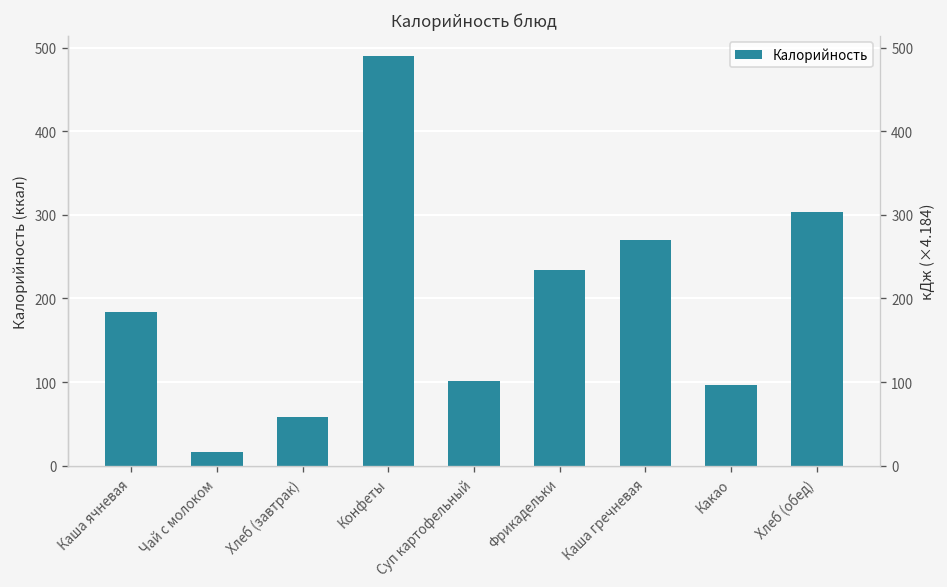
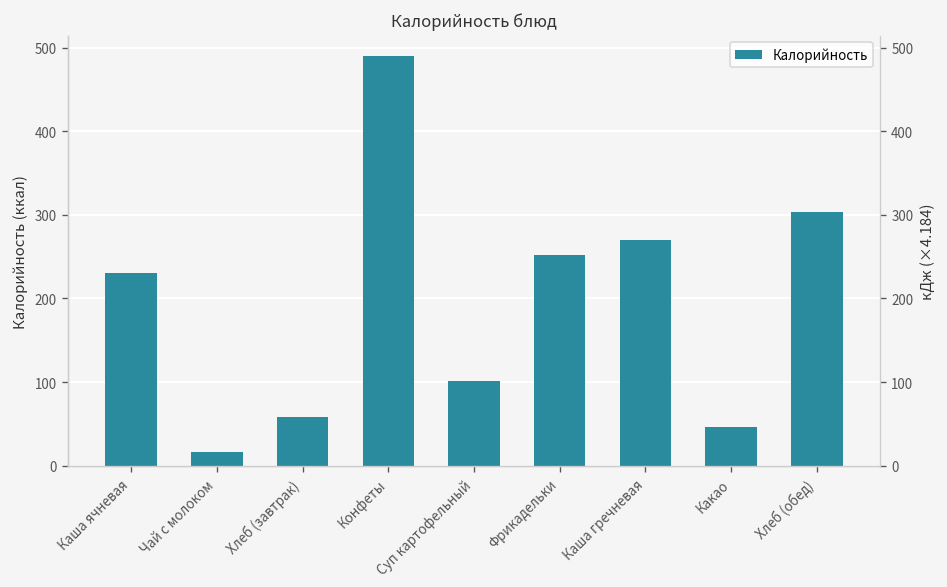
Каша ячневая: 180 -> 230
Фрикадельки: 230 -> 250
Какао: 100 -> 50
